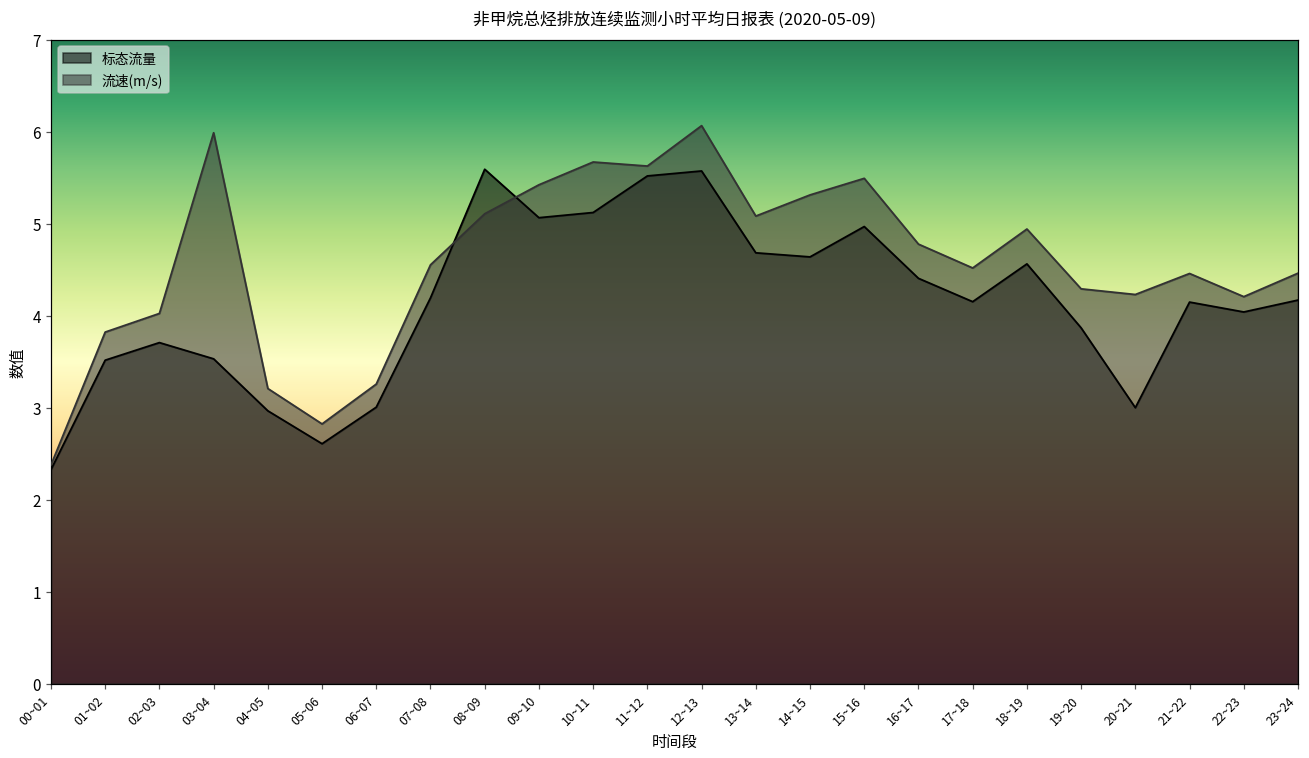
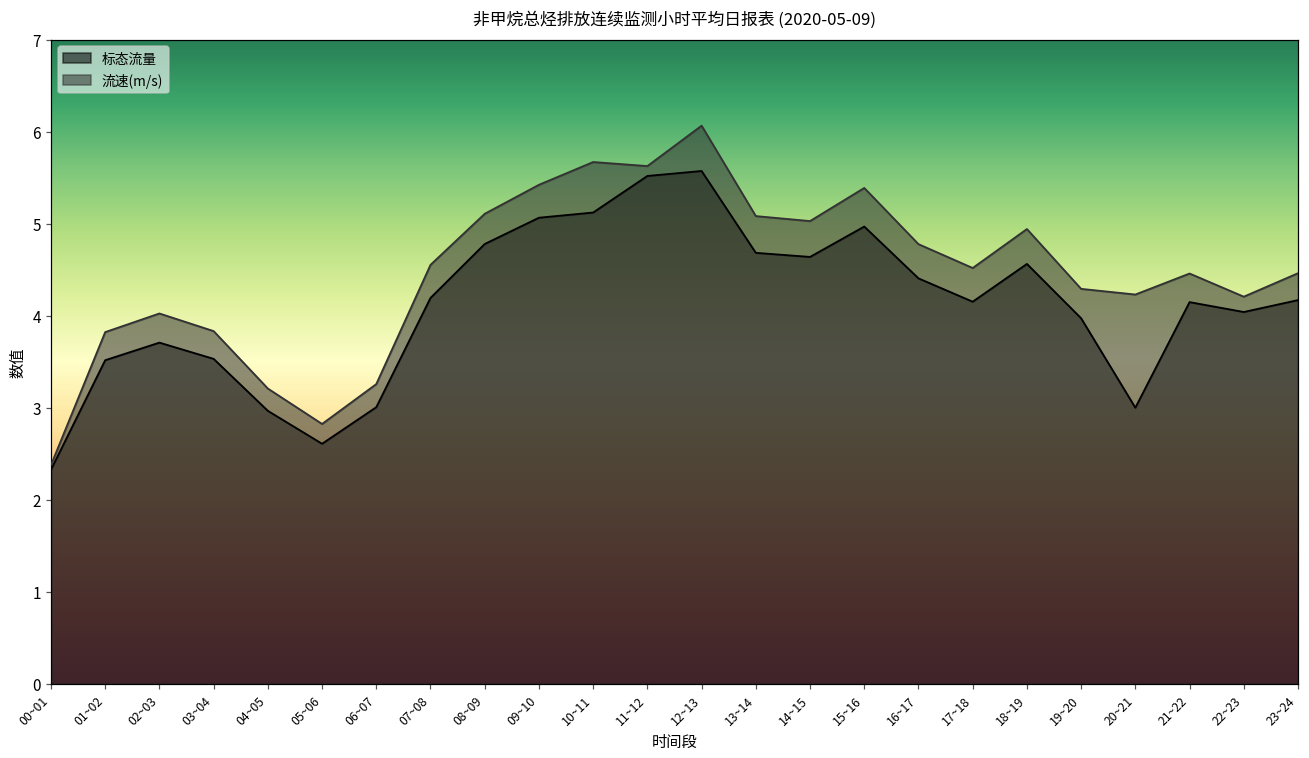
流速(m/s), 03~04: 6.0 -> 3.8
标态流量, 08~09: 5.6 -> 4.8
流速(m/s), 14~15: 5.3 -> 5.0
流速(m/s), 15~16: 5.5 -> 5.4
标态流量, 19~20: 3.9 -> 4.0
